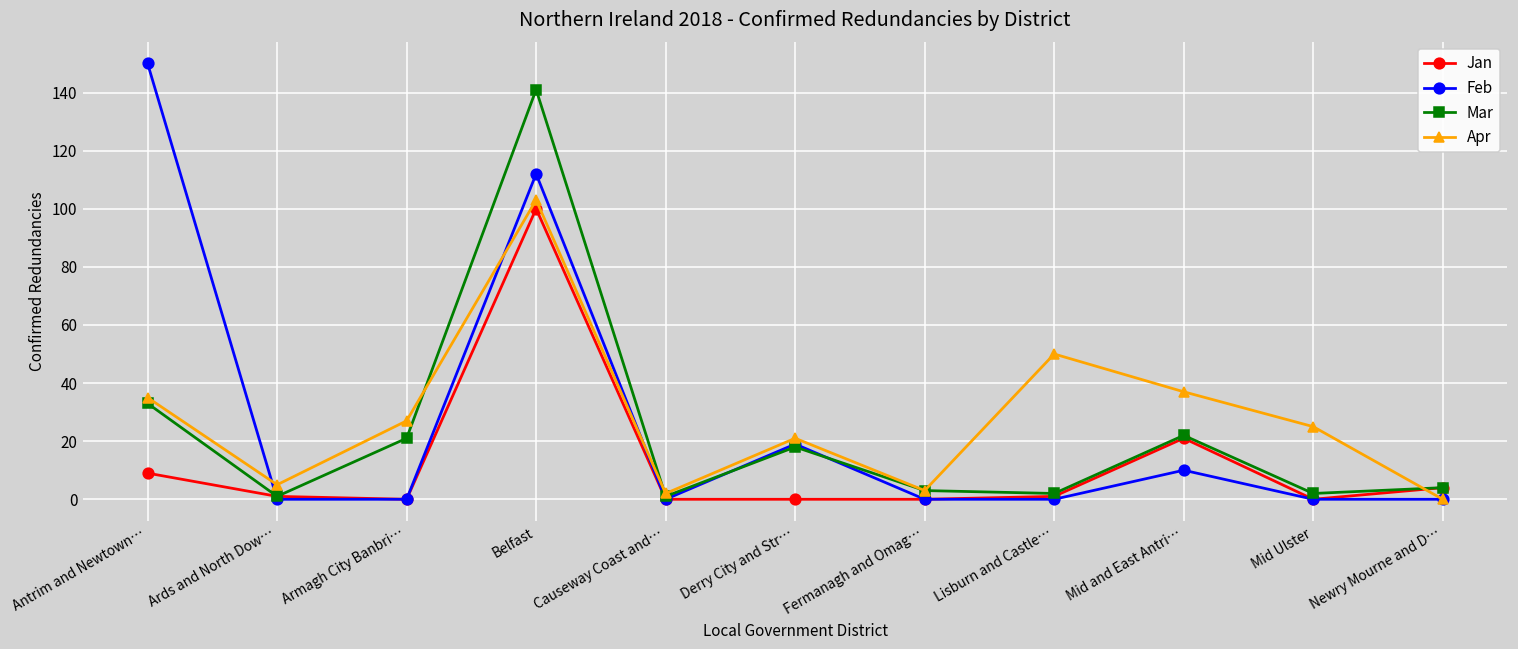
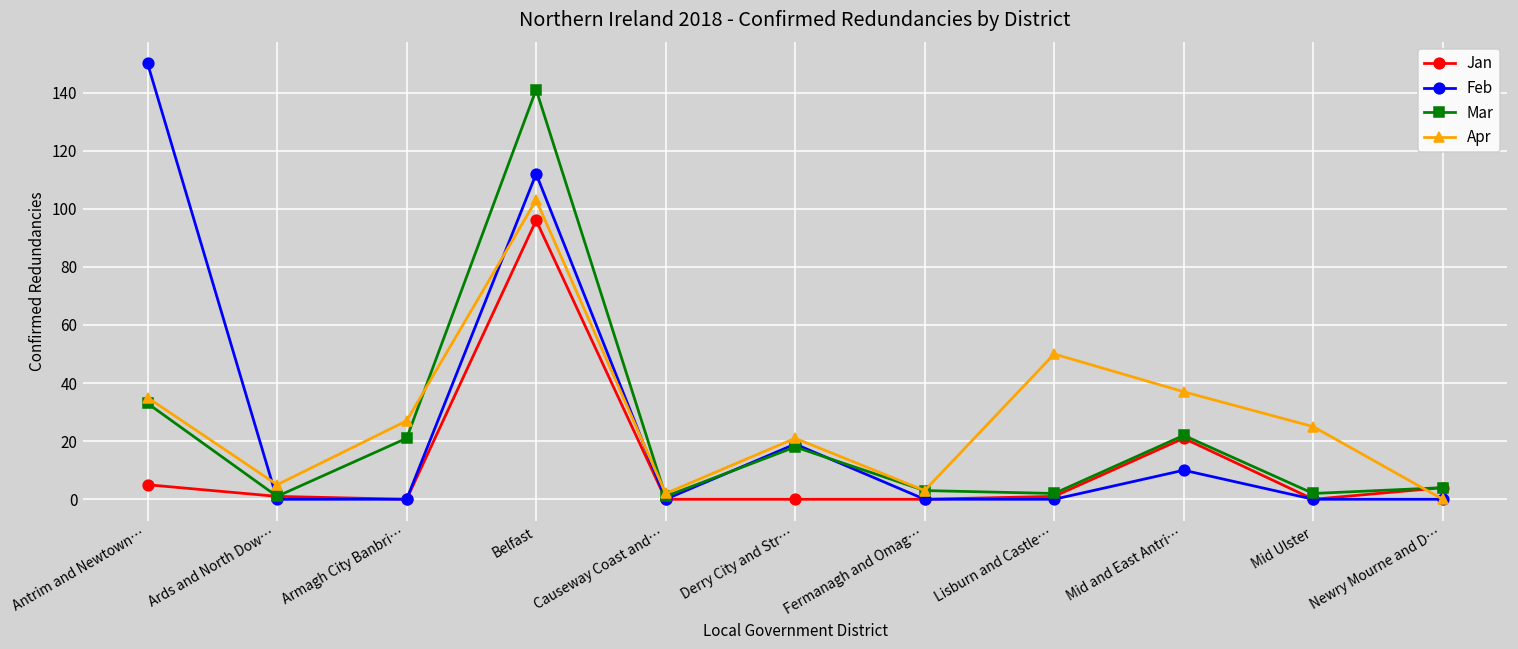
Jan, Antrim and Newtown…: 9 -> 5
Jan, Belfast: 100 -> 96
